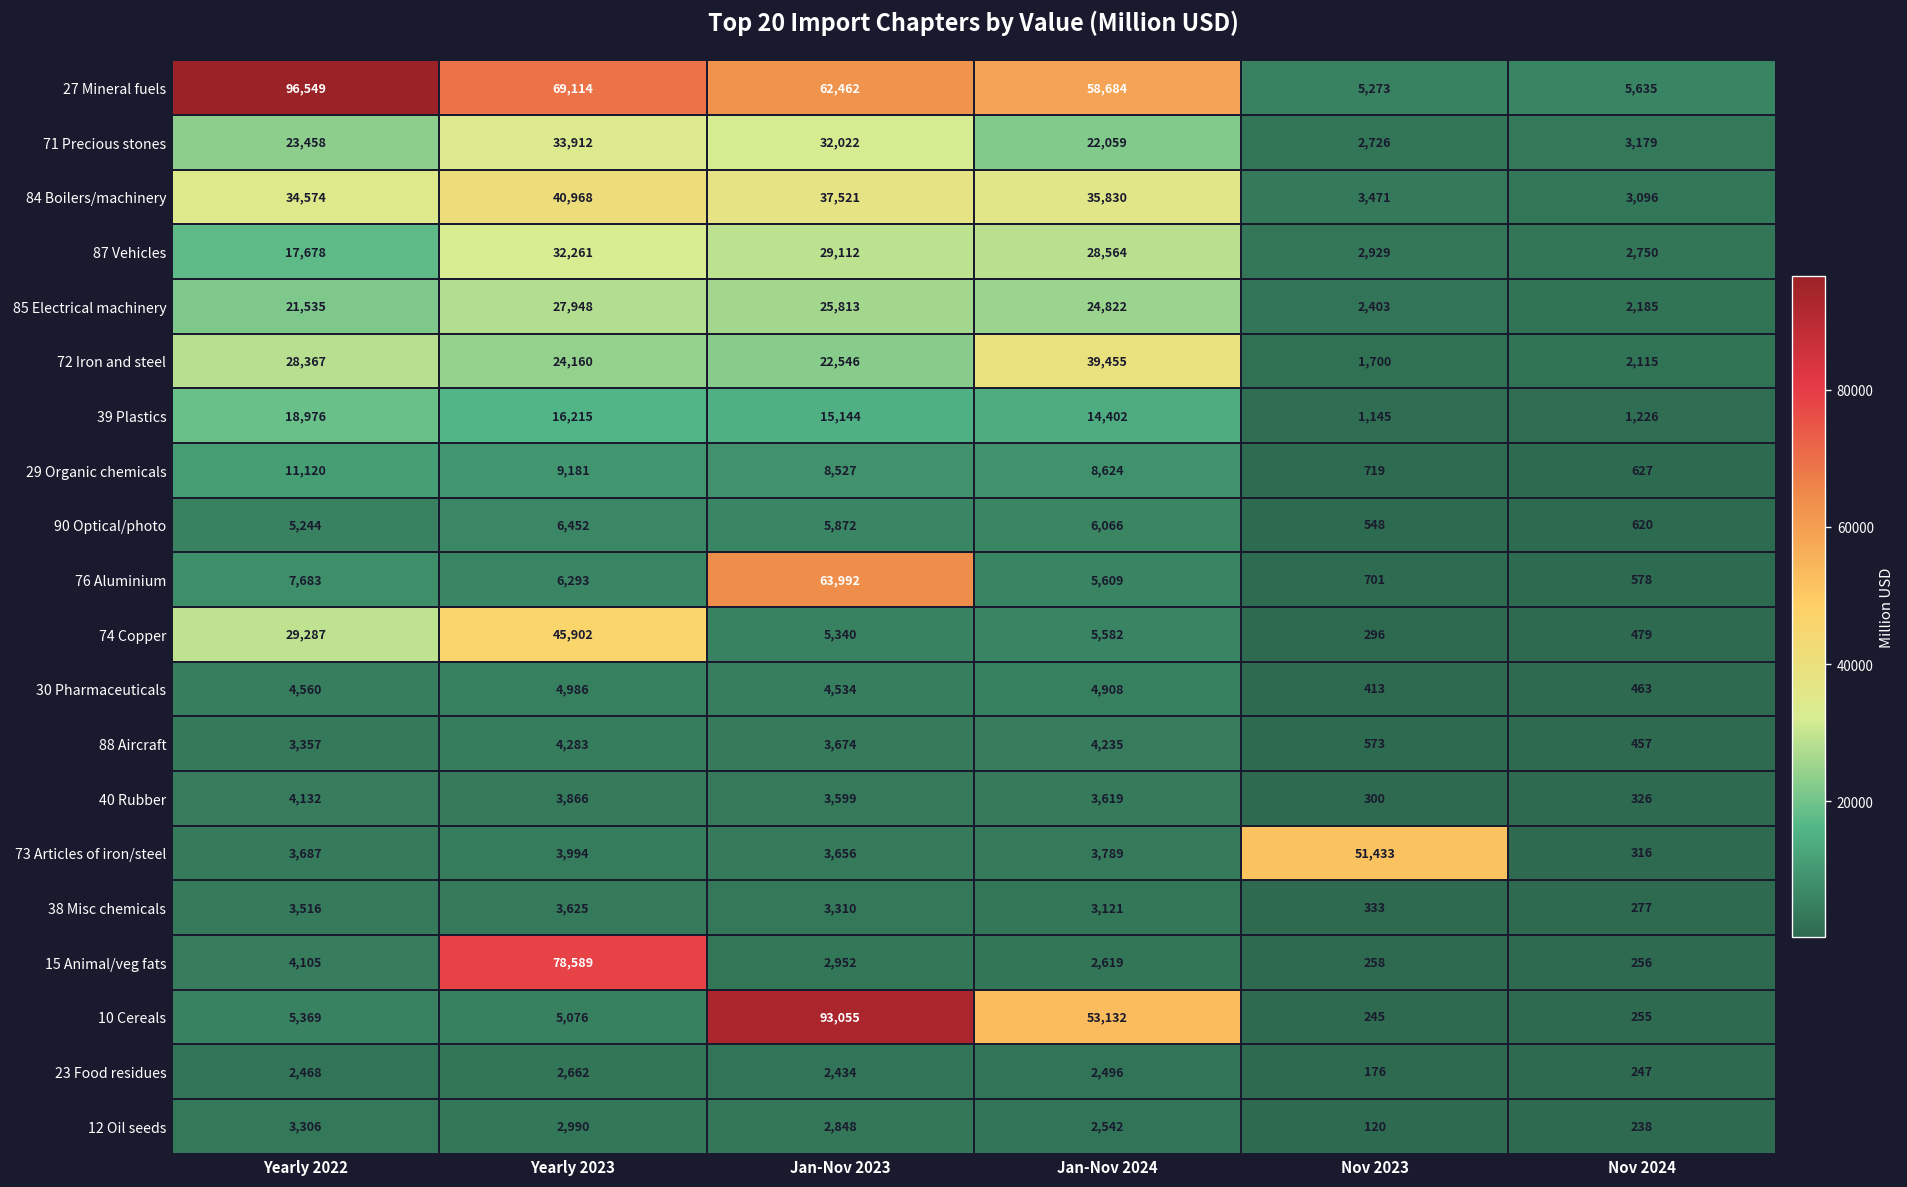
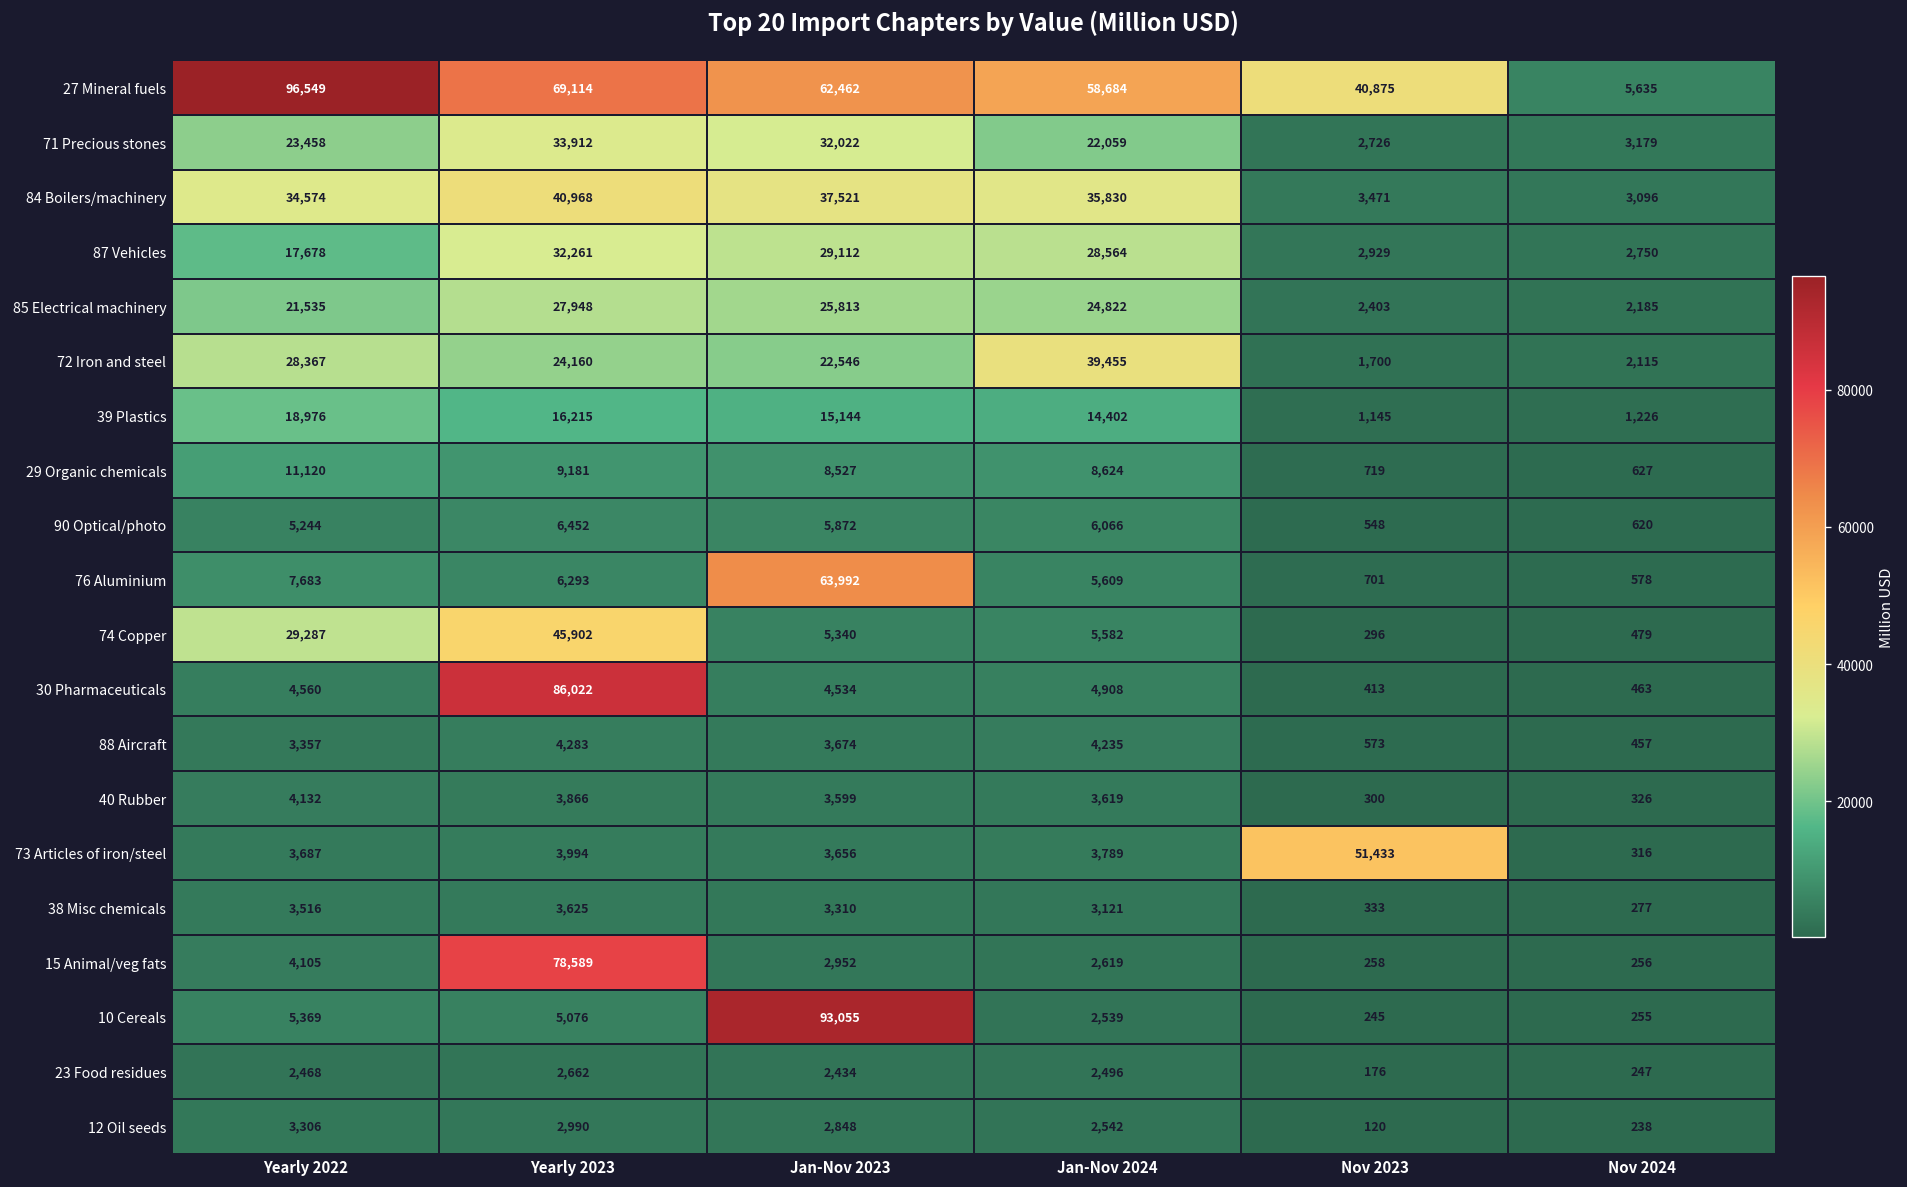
27 Mineral fuels, Nov 2023: 5,273 -> 40,875
30 Pharmaceuticals, Yearly 2023: 4,986 -> 86,022
10 Cereals, Jan-Nov 2024: 53,132 -> 2,539
